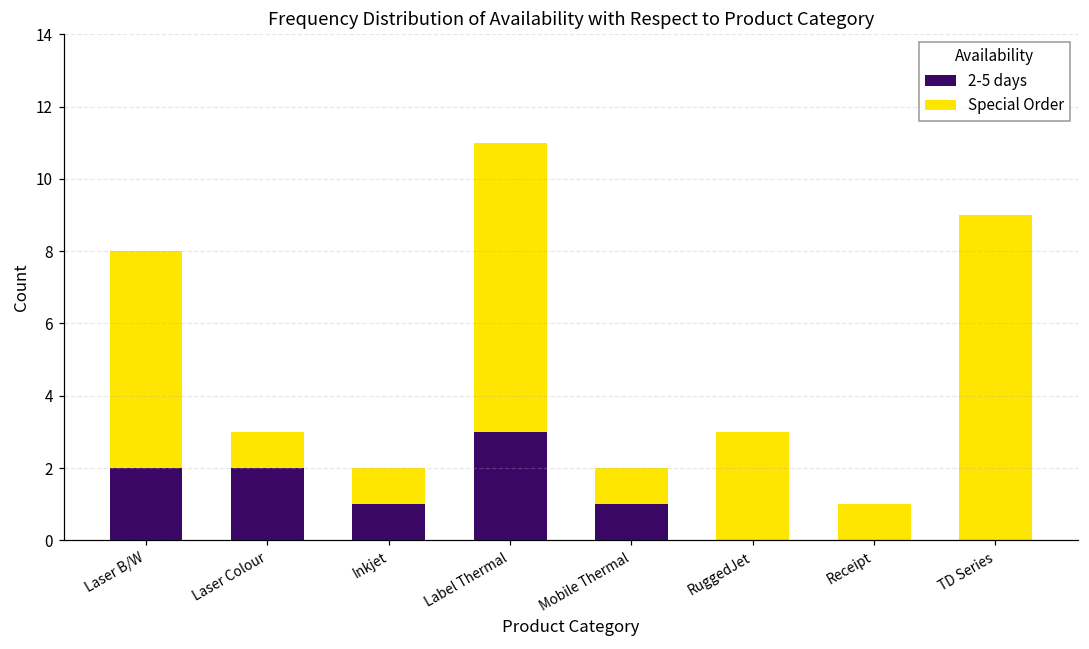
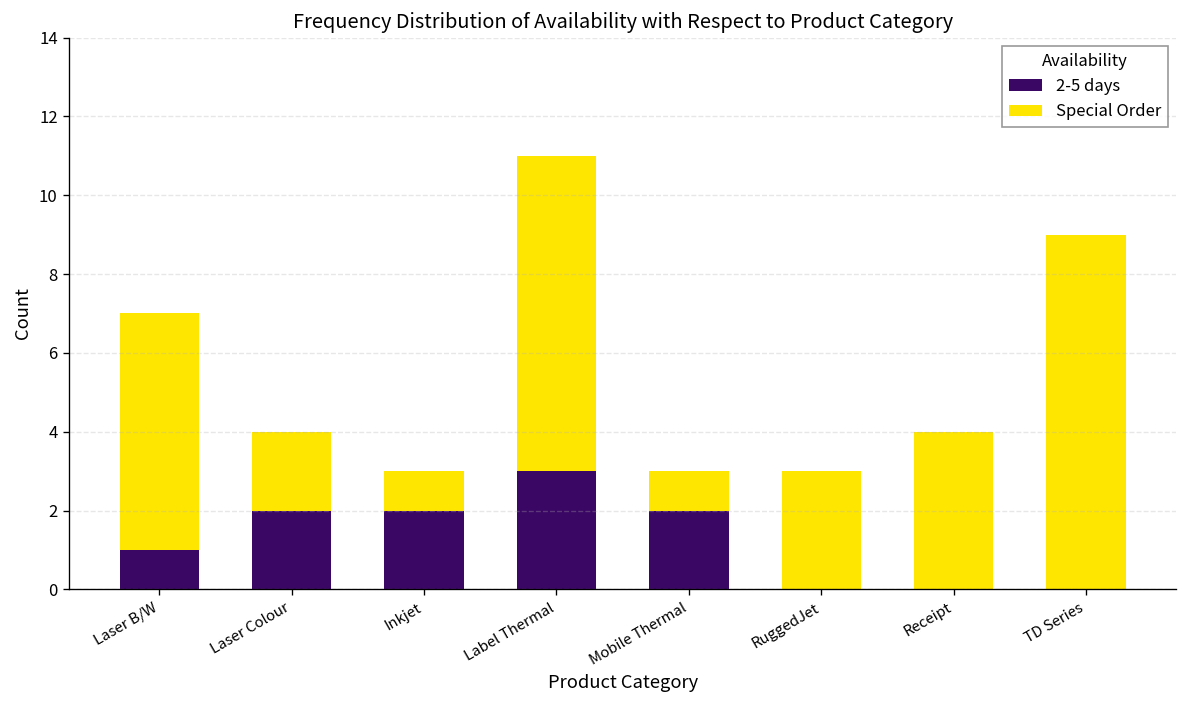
2-5 days, Laser B/W: 2 -> 1
Special Order, Laser Colour: 1 -> 2
2-5 days, Inkjet: 1 -> 2
2-5 days, Mobile Thermal: 1 -> 2
Special Order, Receipt: 1 -> 4
